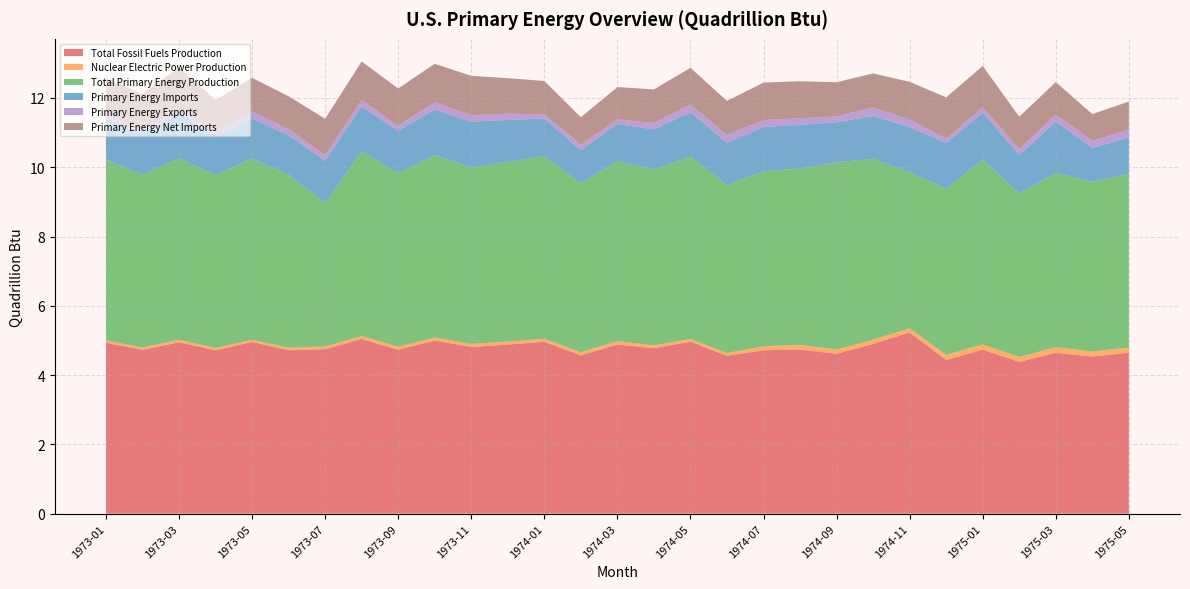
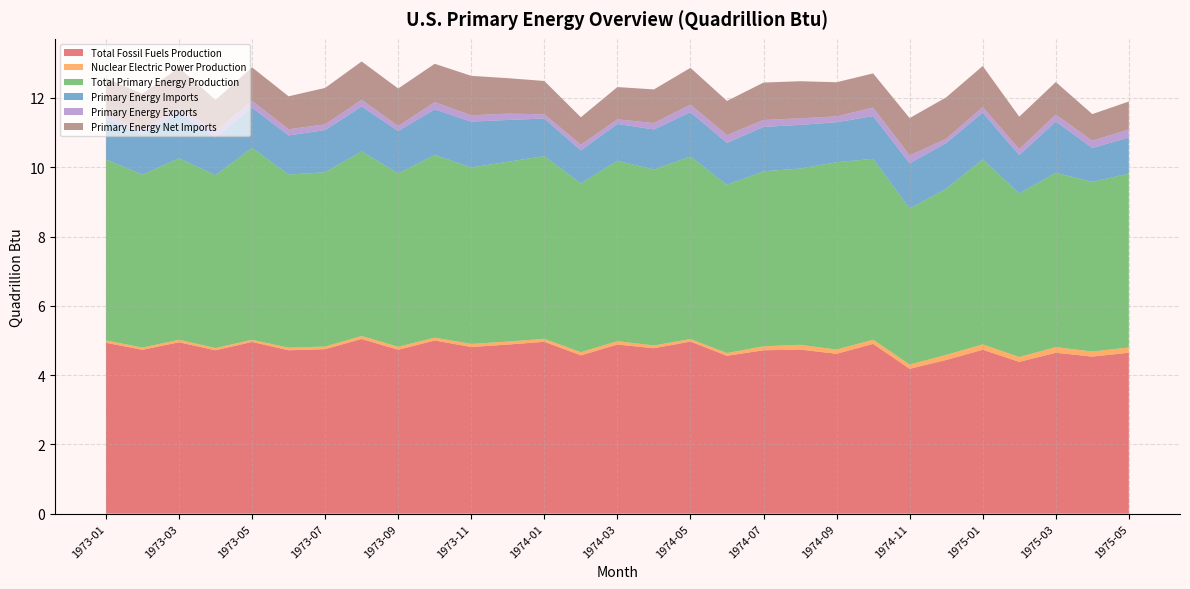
Total Primary Energy Production, 1973-05: 5.2 -> 5.5
Total Primary Energy Production, 1973-07: 4.1 -> 5.0
Total Fossil Fuels Production, 1974-11: 5.2 -> 4.2
